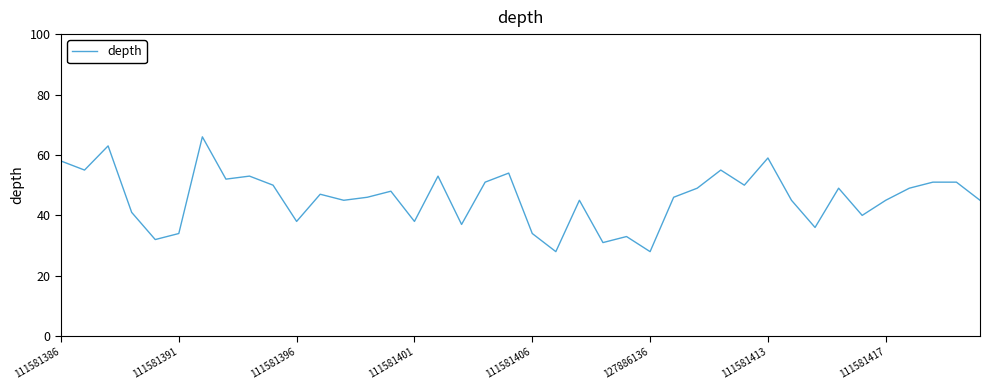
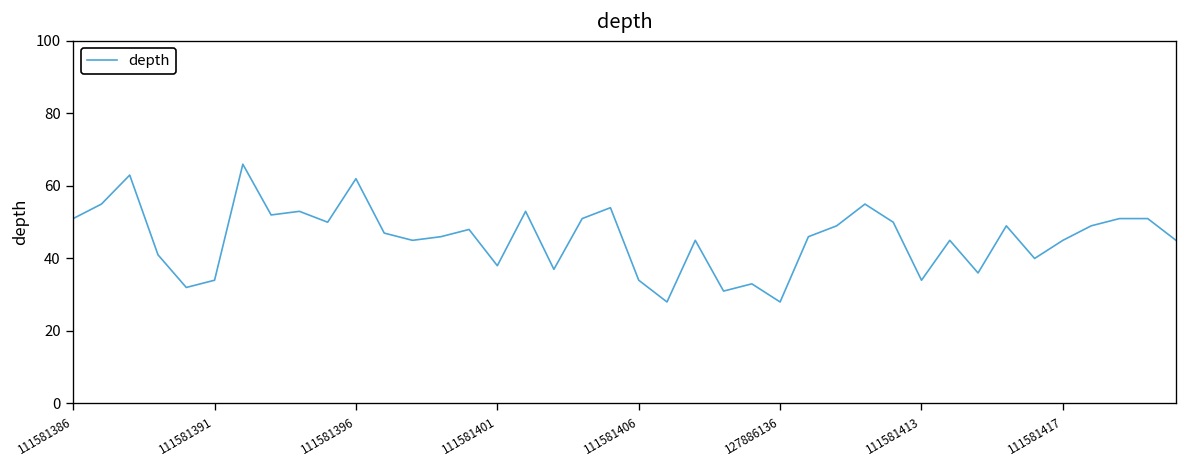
111581386: 58 -> 51
111581396: 38 -> 62
111581413: 59 -> 34
